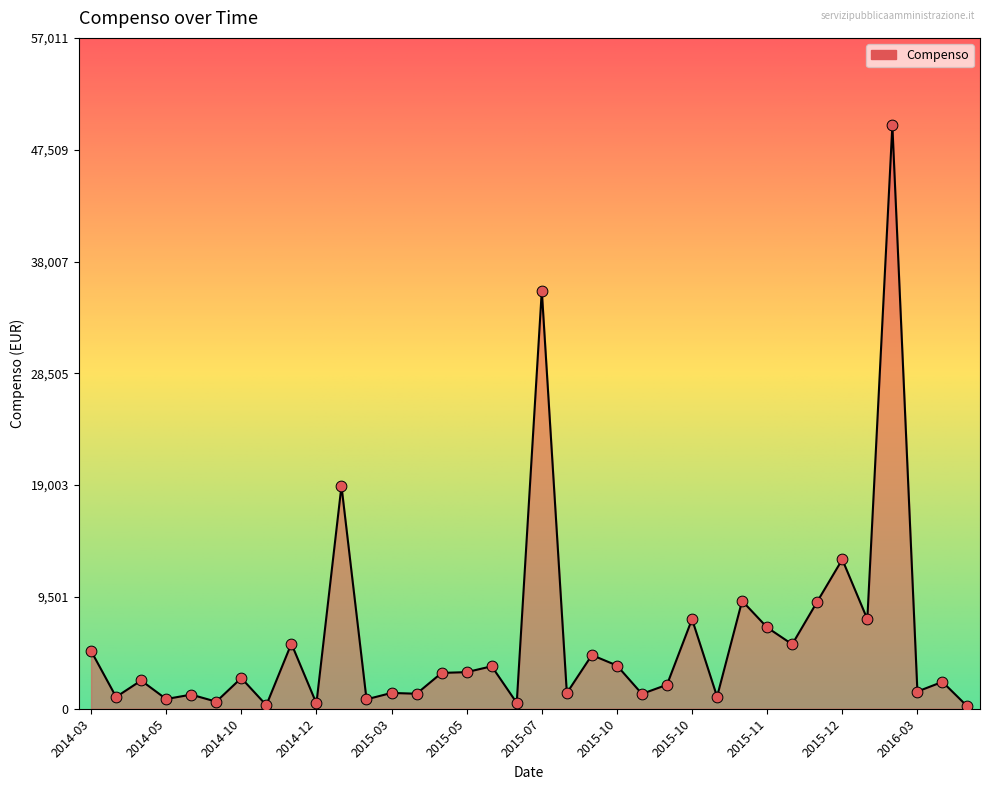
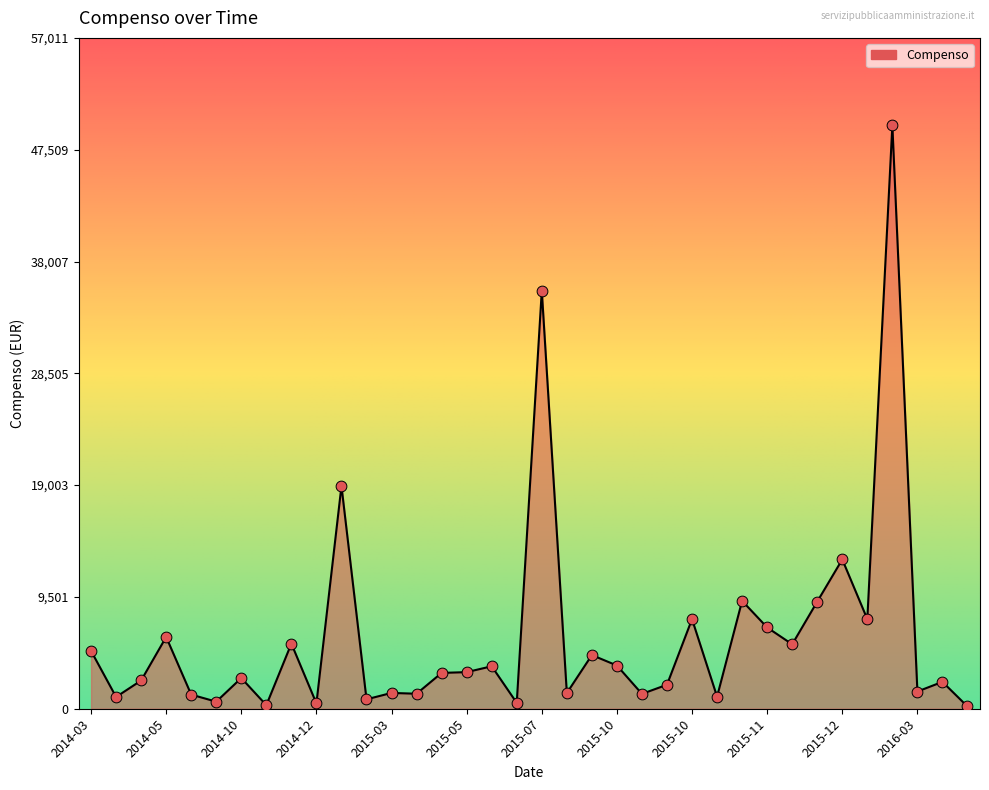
2014-05: 800 -> 6,100
